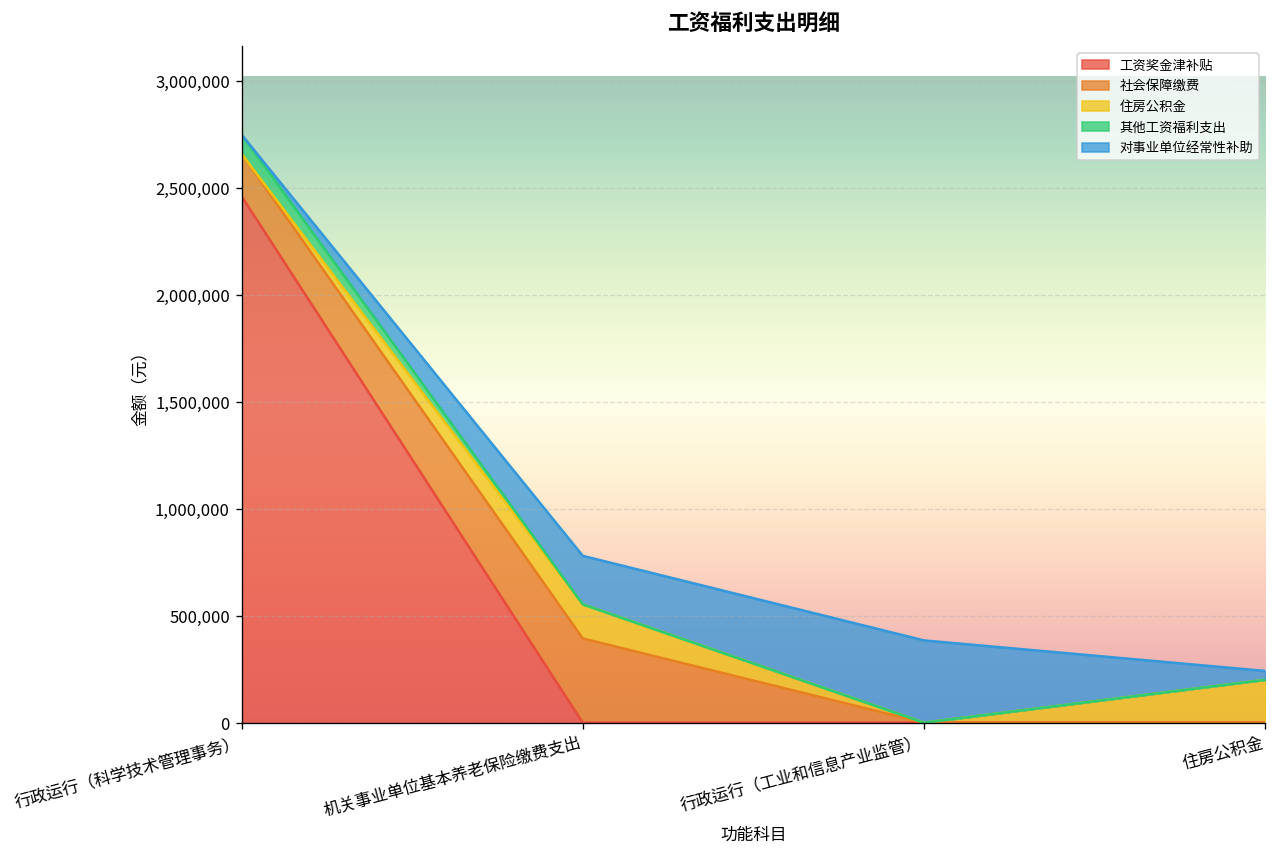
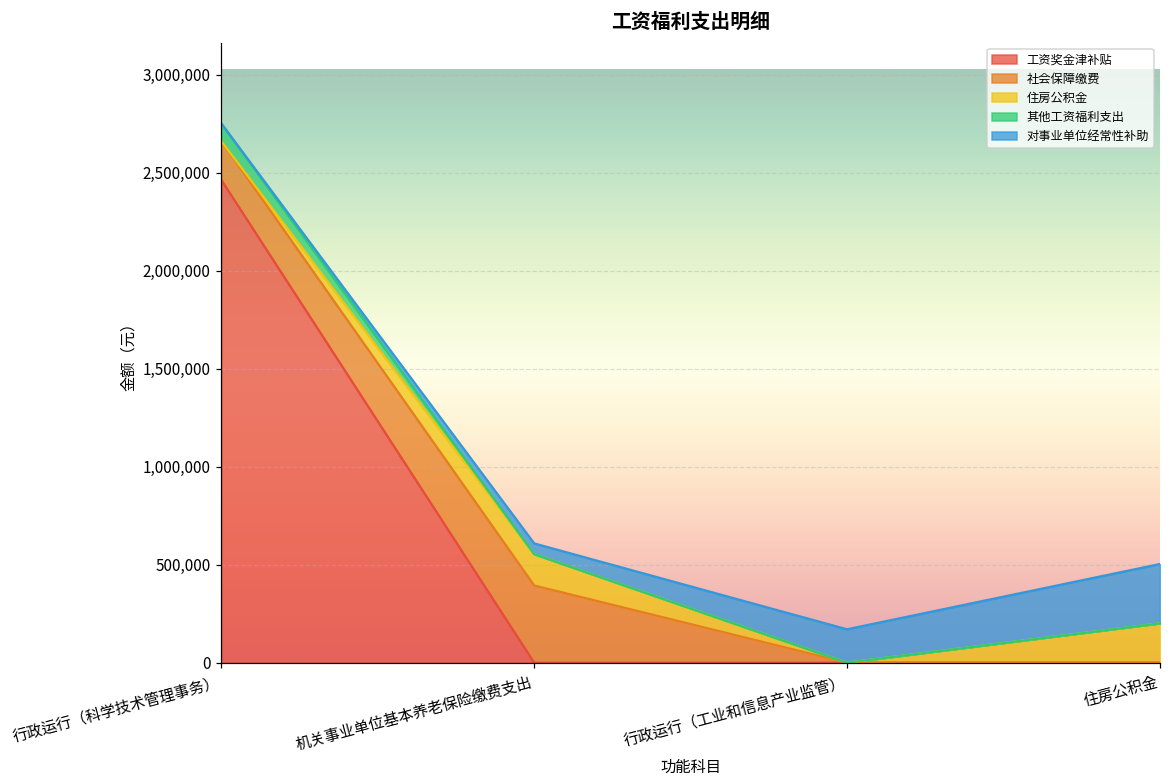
对事业单位经常性补助, 机关事业单位基本养老保险缴费支出: 230,000 -> 60,000
对事业单位经常性补助, 行政运行（工业和信息产业监管）: 380,000 -> 170,000
对事业单位经常性补助, 住房公积金: 40,000 -> 300,000
